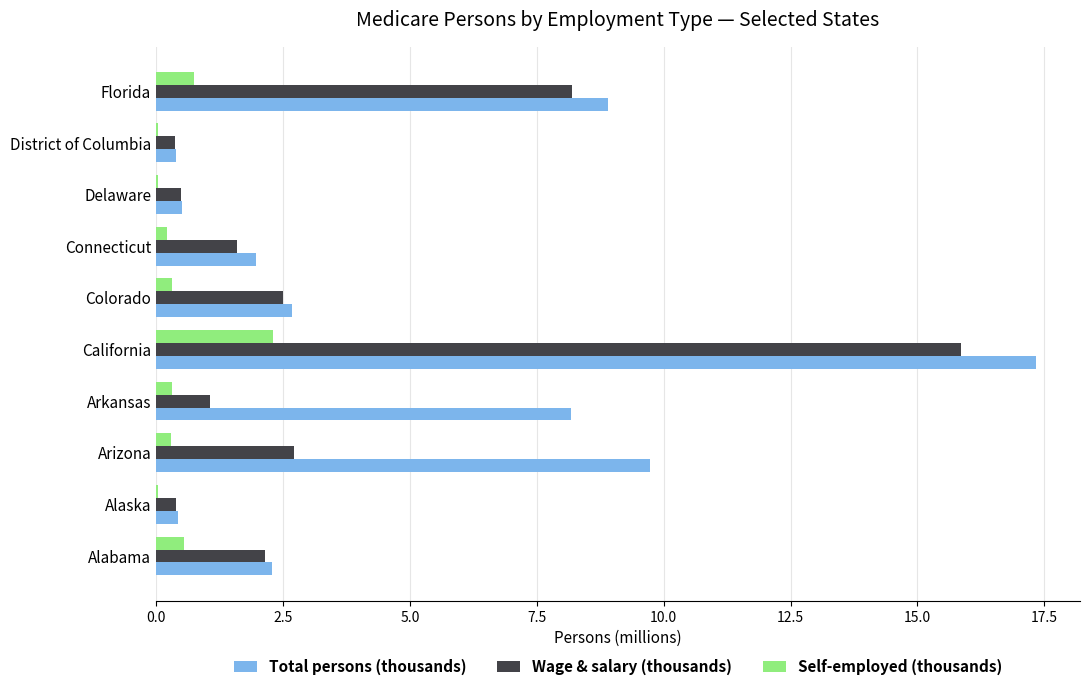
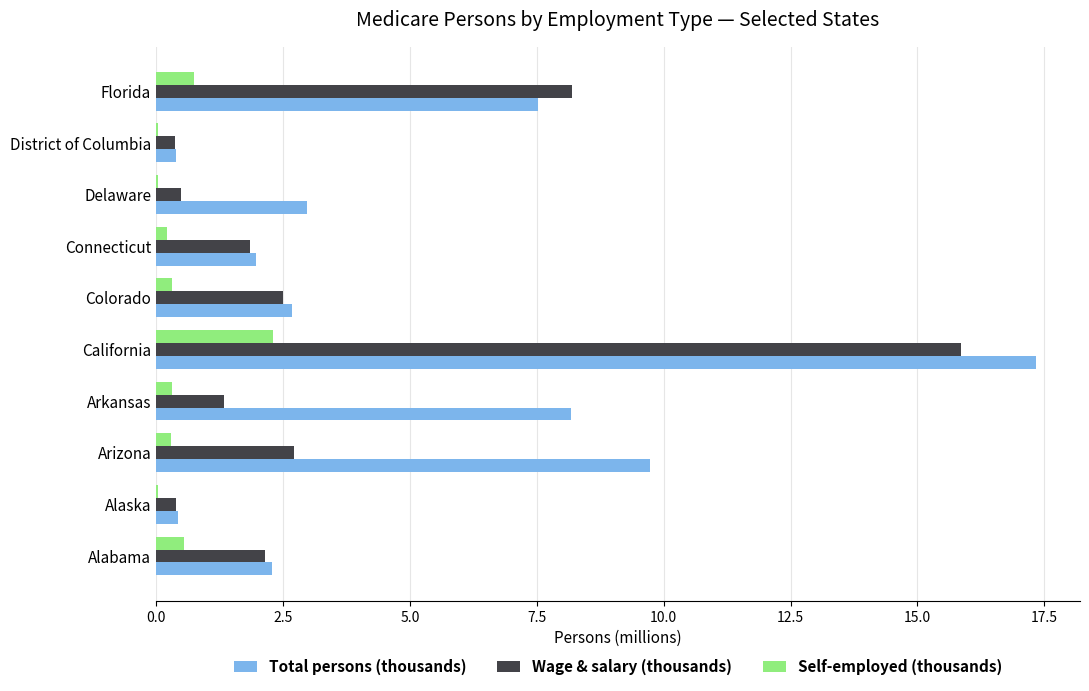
Total persons (thousands), Florida: 8.9 -> 7.5
Total persons (thousands), Delaware: 0.5 -> 3.0
Wage & salary (thousands), Connecticut: 1.6 -> 1.8
Wage & salary (thousands), Arkansas: 1.1 -> 1.3
